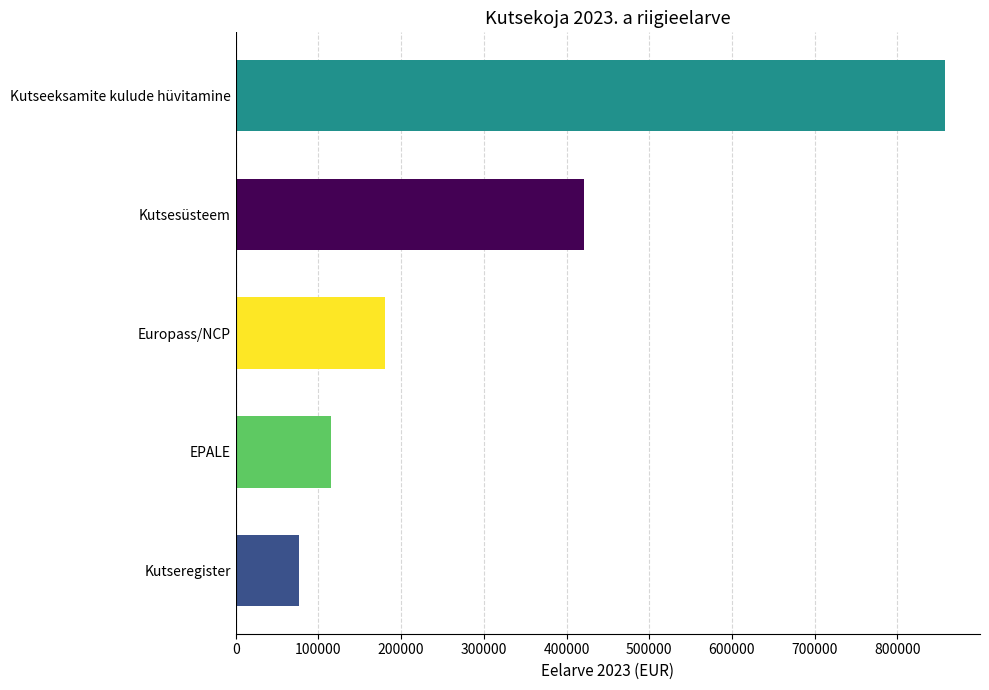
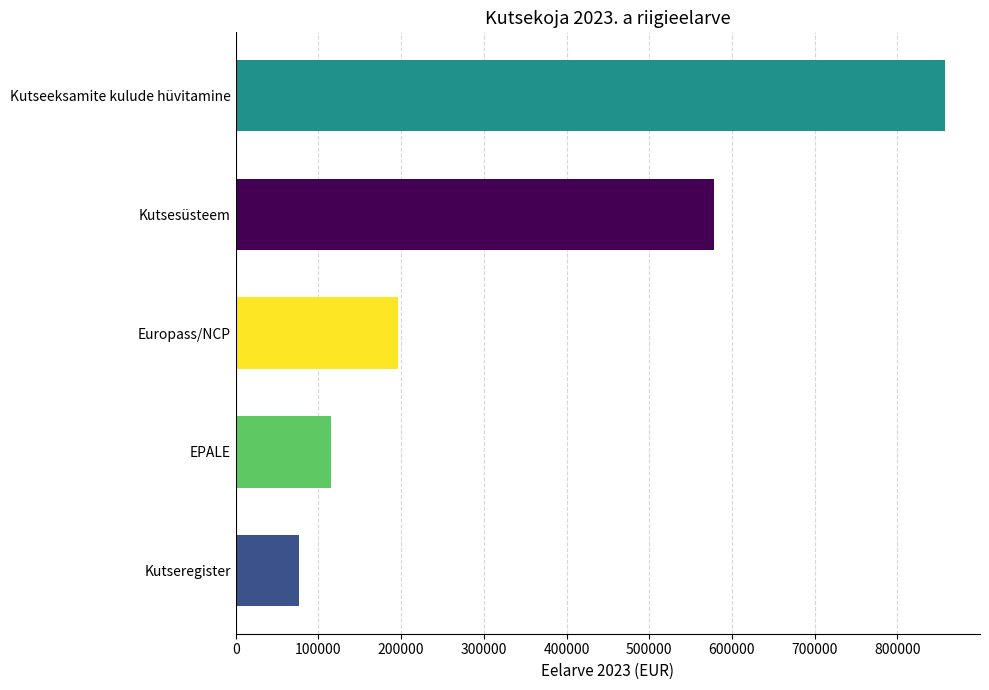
Kutsesüsteem: 420000 -> 580000
Europass/NCP: 180000 -> 200000
